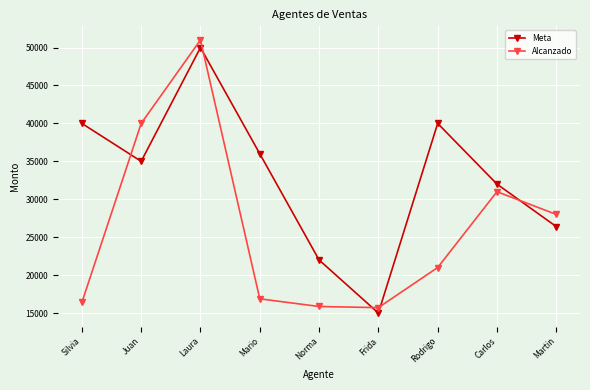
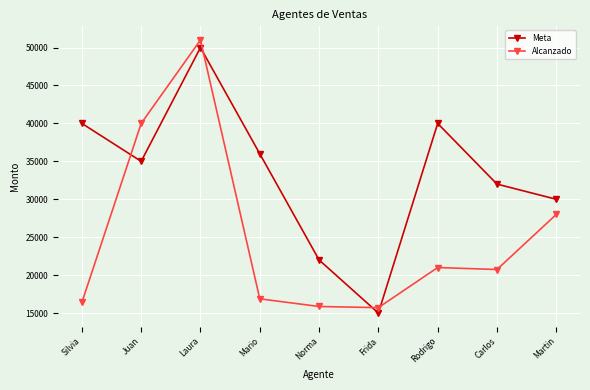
Alcanzado, Carlos: 31000 -> 21000
Meta, Martin: 26000 -> 30000
